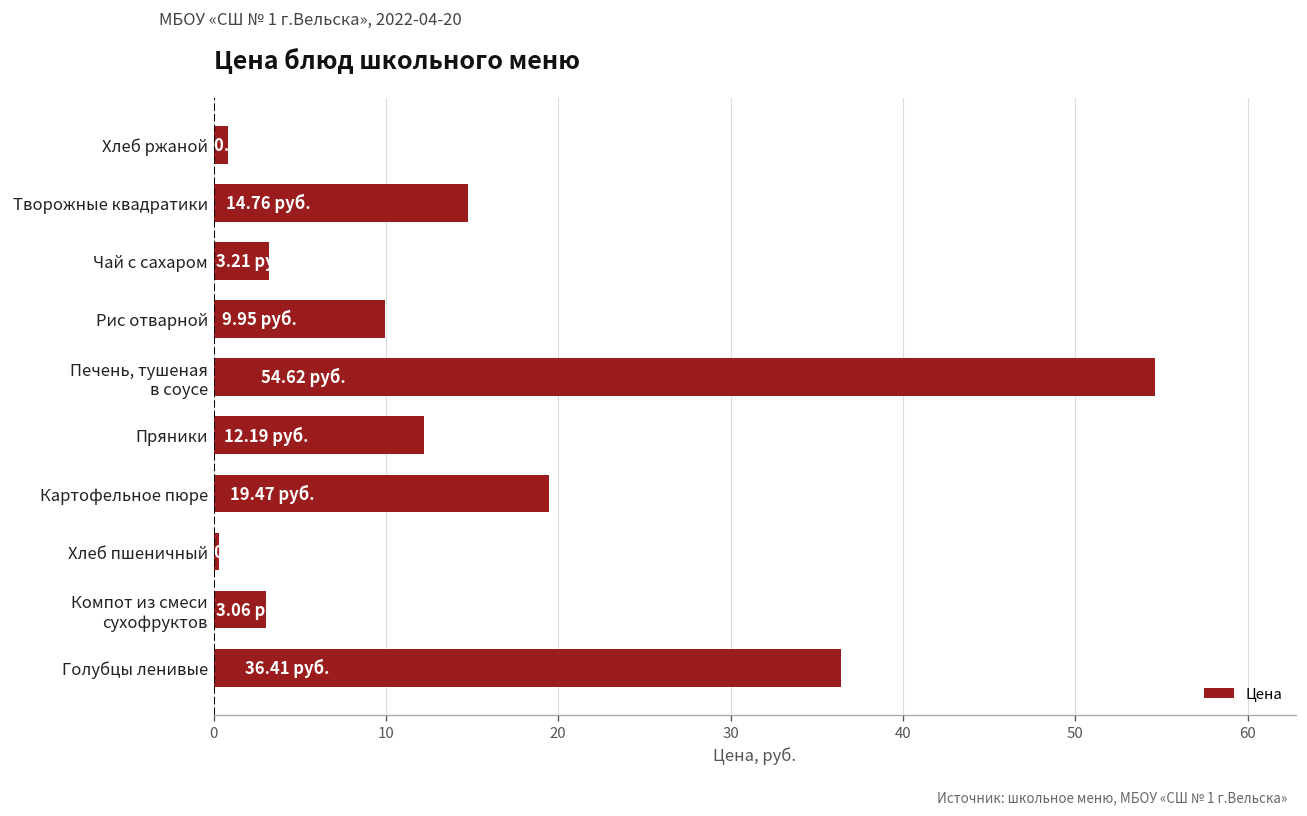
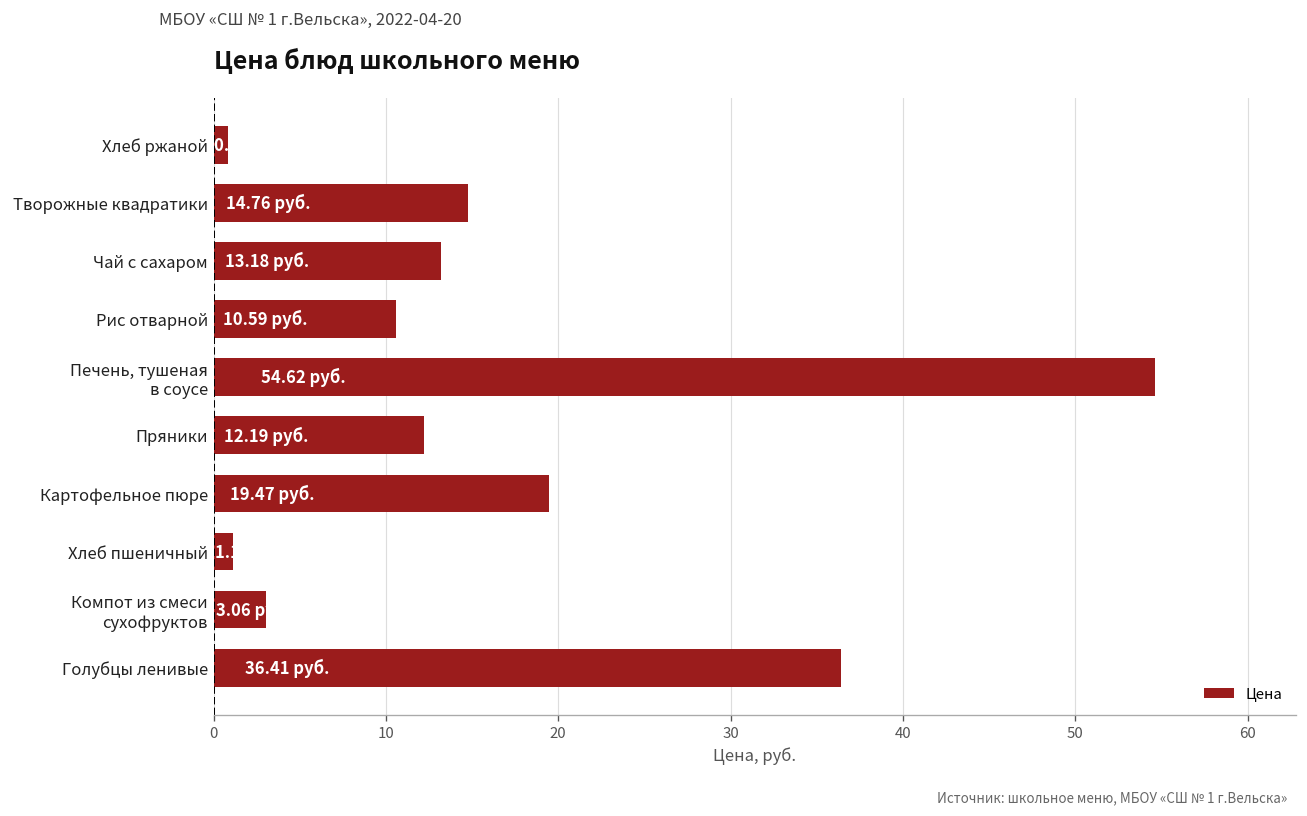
Чай с сахаром: 3.21 -> 13.18
Рис отварной: 9.95 -> 10.59
Хлеб пшеничный: 0.3 -> 1.1
